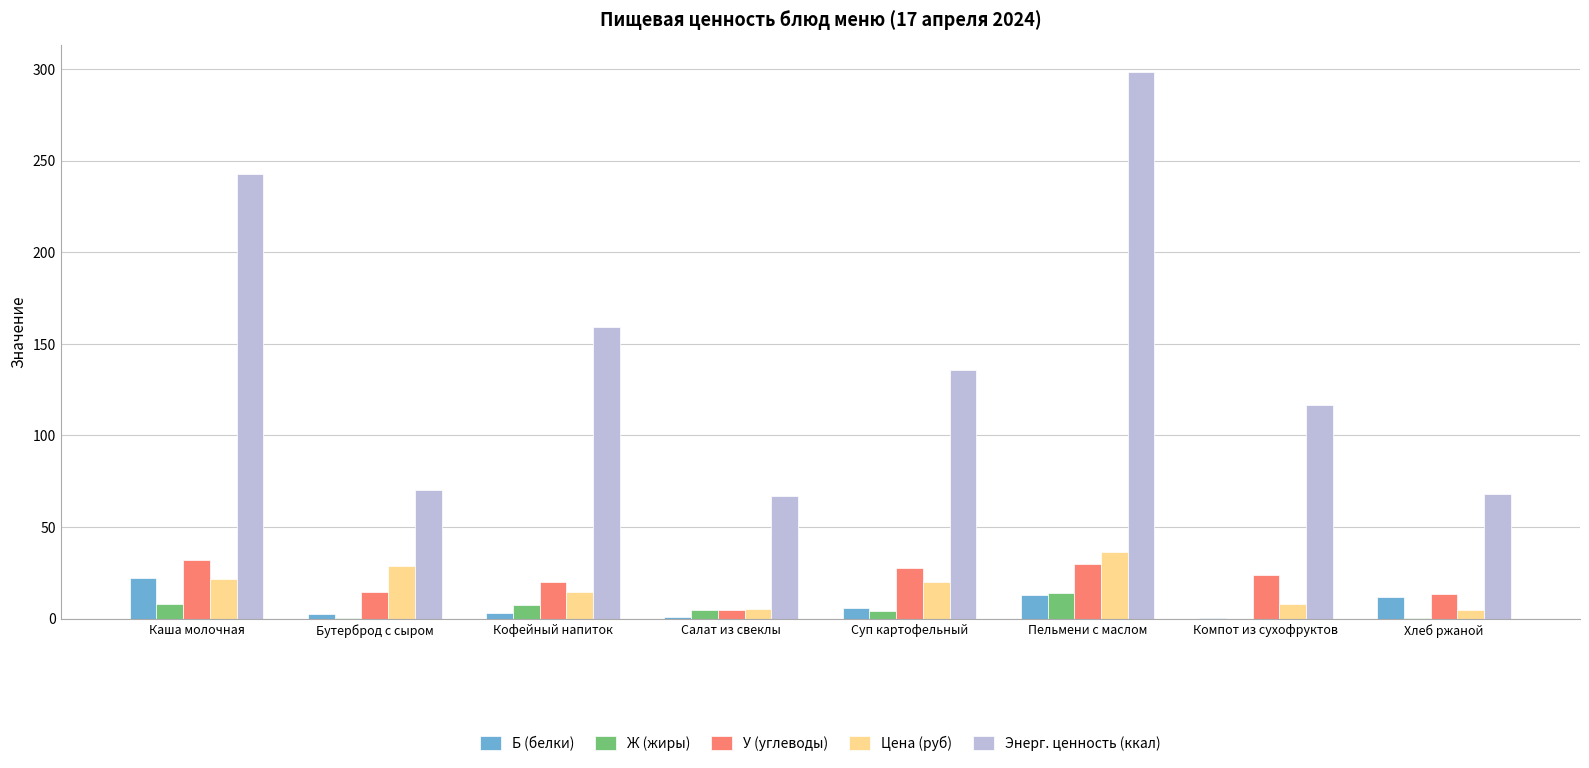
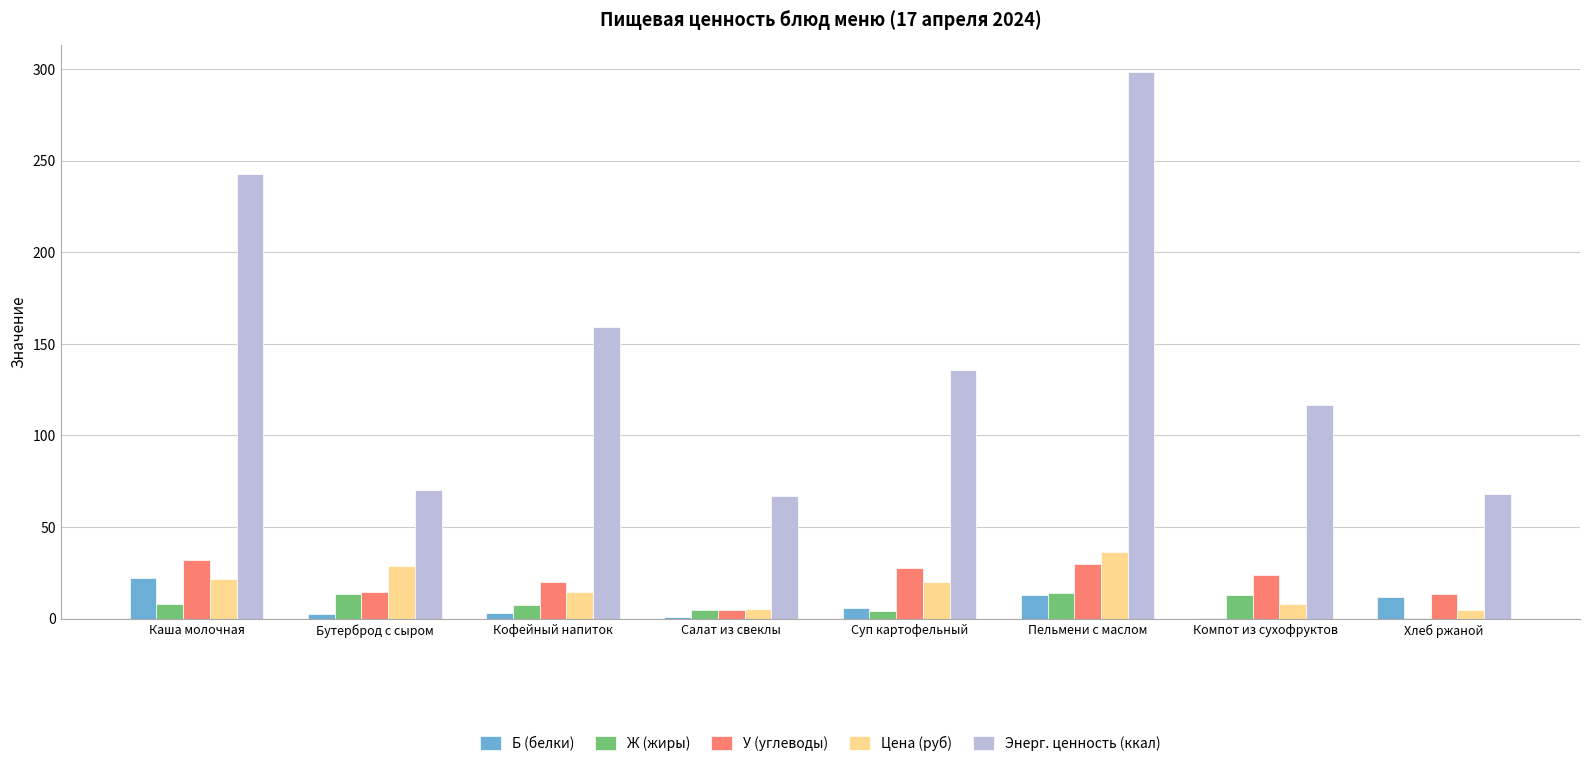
Ж (жиры), Бутерброд с сыром: 0 -> 14
Ж (жиры), Компот из сухофруктов: 0 -> 13
